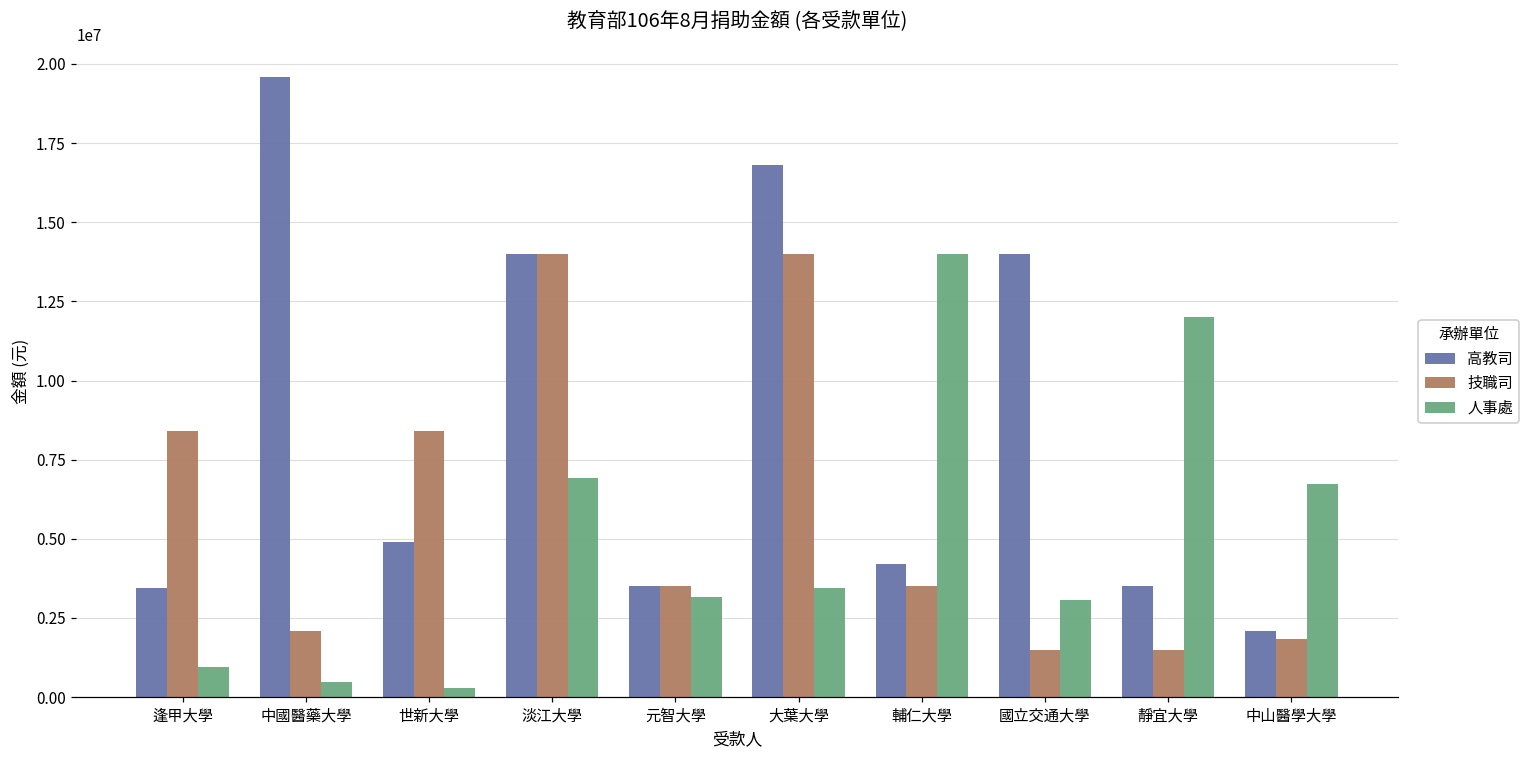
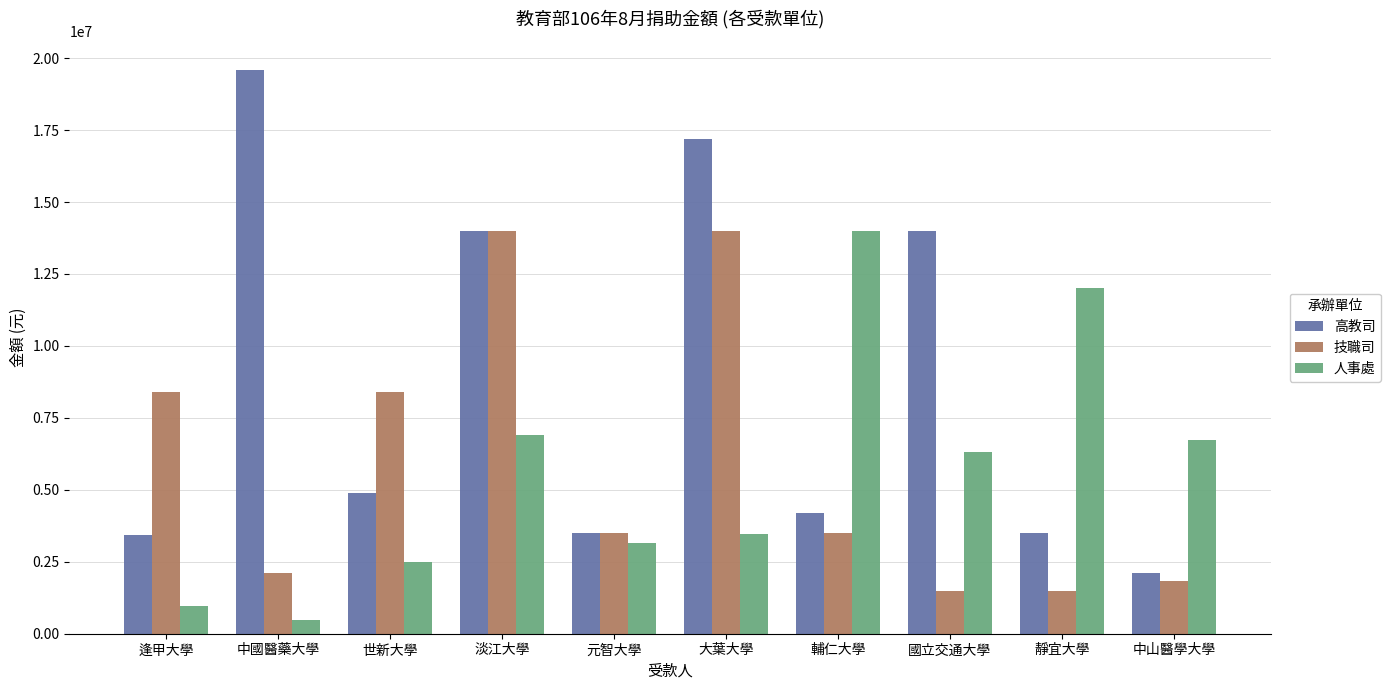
人事處, 世新大學: 300000 -> 2500000
高教司, 大葉大學: 16800000 -> 17200000
人事處, 國立交通大學: 3100000 -> 6300000
